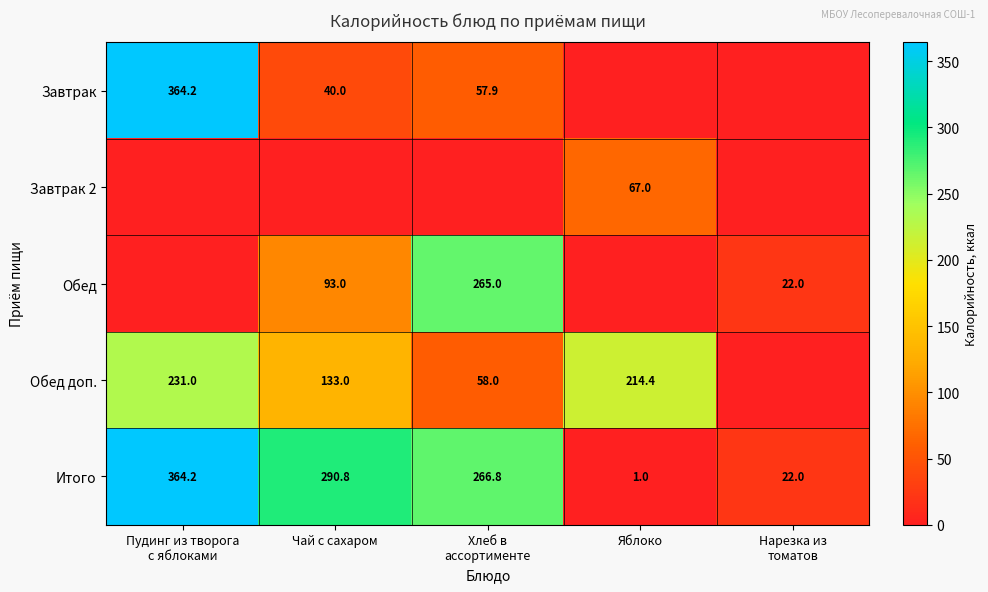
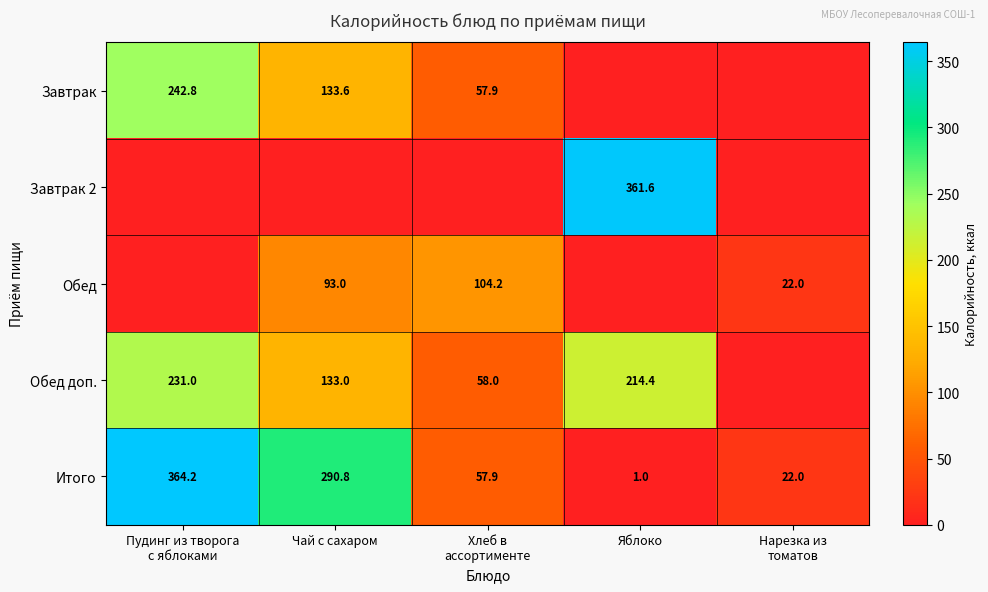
Завтрак, Пудинг из творога с яблоками: 364.2 -> 242.8
Завтрак, Чай с сахаром: 40.0 -> 133.6
Завтрак 2, Яблоко: 67.0 -> 361.6
Обед, Хлеб в ассортименте: 265.0 -> 104.2
Итого, Хлеб в ассортименте: 266.8 -> 57.9
